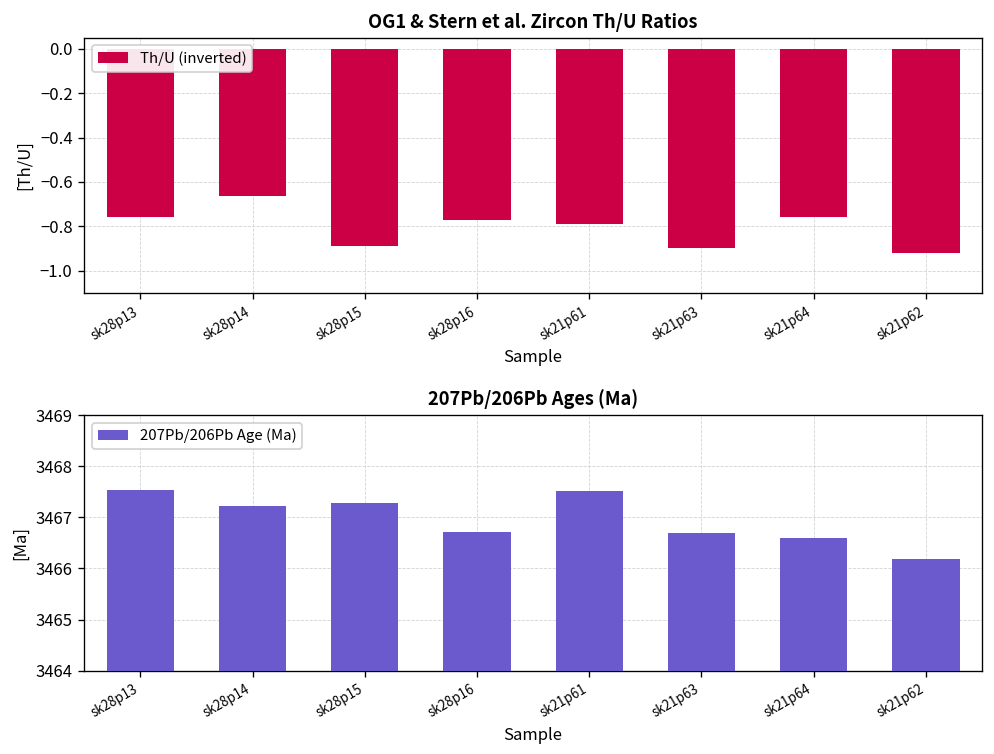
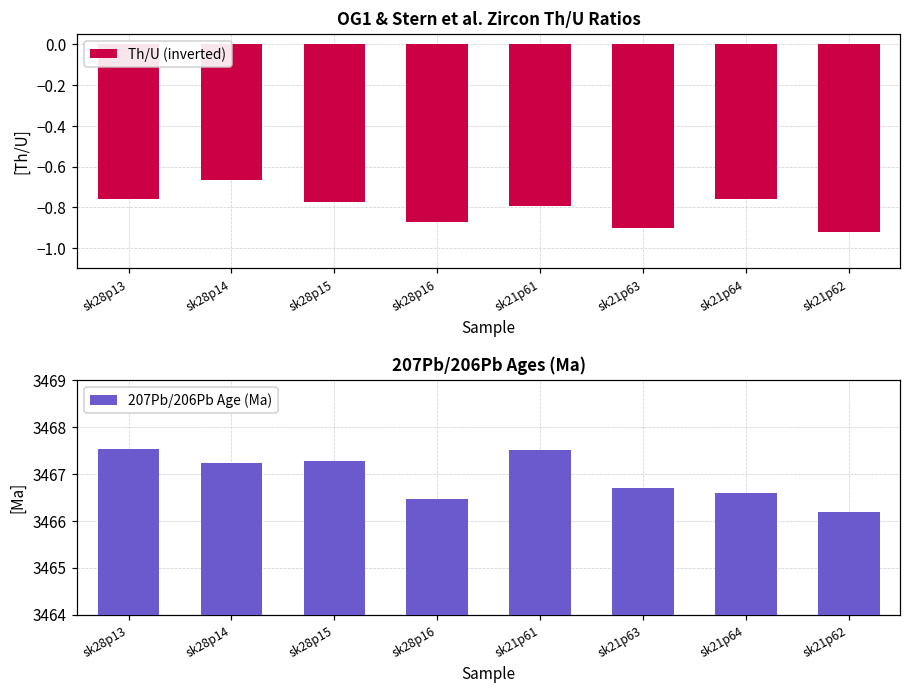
OG1 & Stern et al. Zircon Th/U Ratios, sk28p15: -0.89 -> -0.77
OG1 & Stern et al. Zircon Th/U Ratios, sk28p16: -0.77 -> -0.87
207Pb/206Pb Ages (Ma), sk28p16: 3466.7 -> 3466.5
